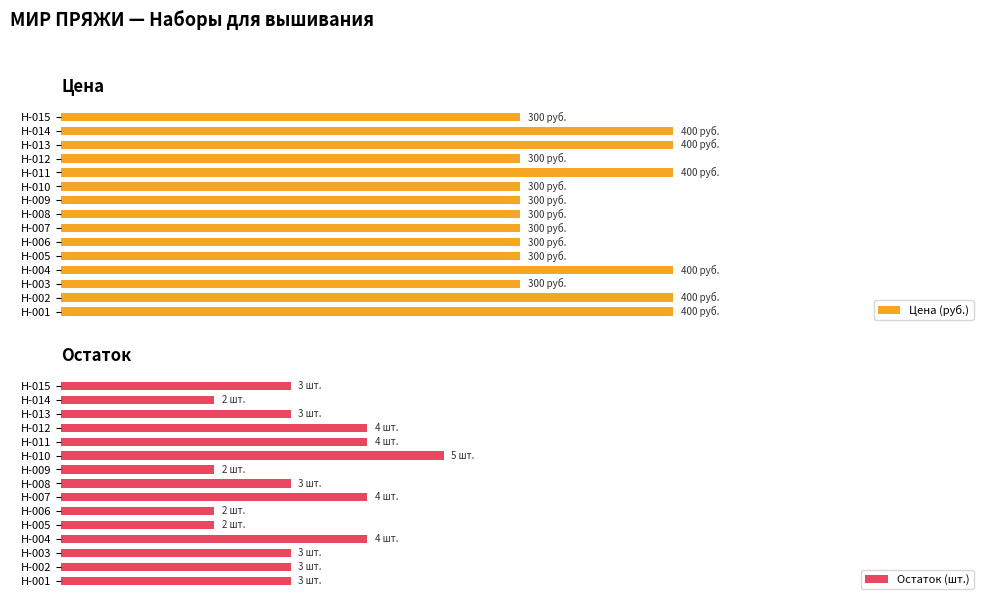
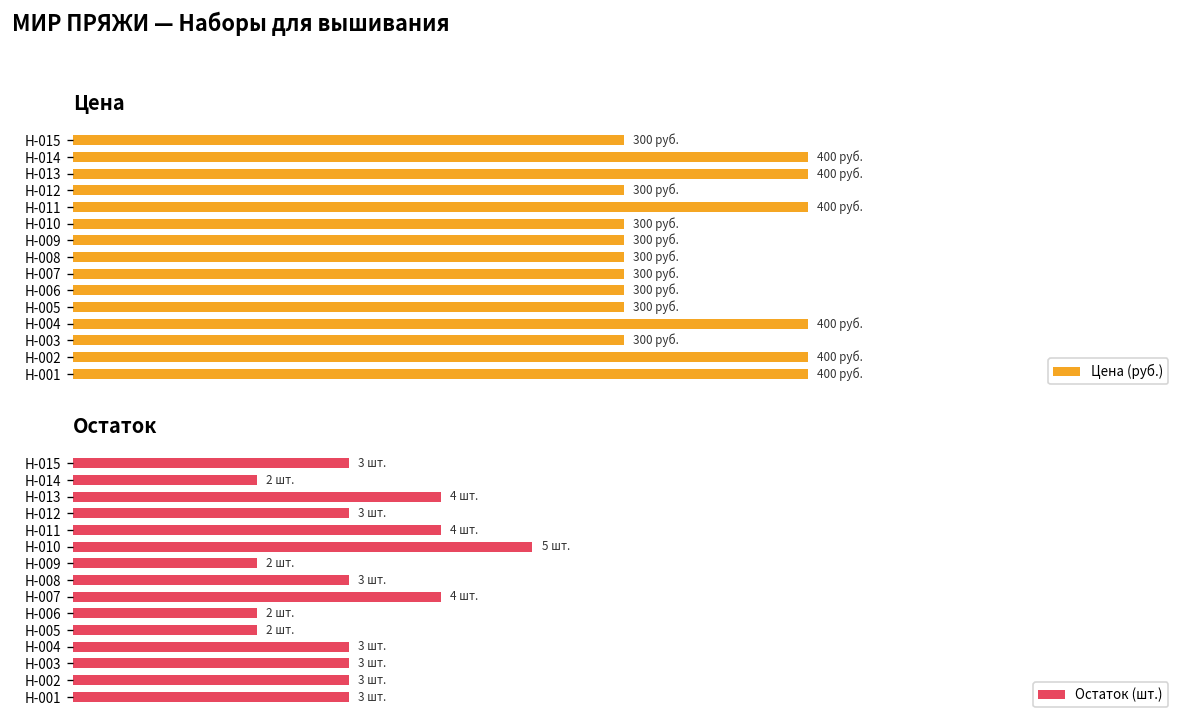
Остаток, Н-013: 3 -> 4
Остаток, Н-012: 4 -> 3
Остаток, Н-004: 4 -> 3
